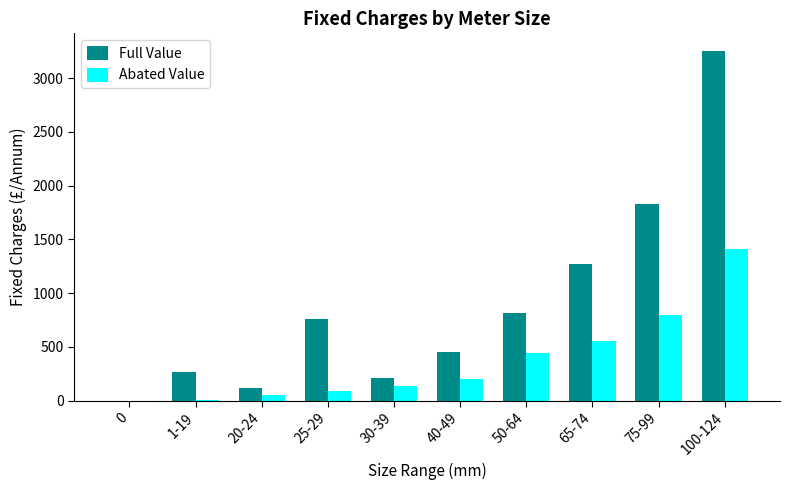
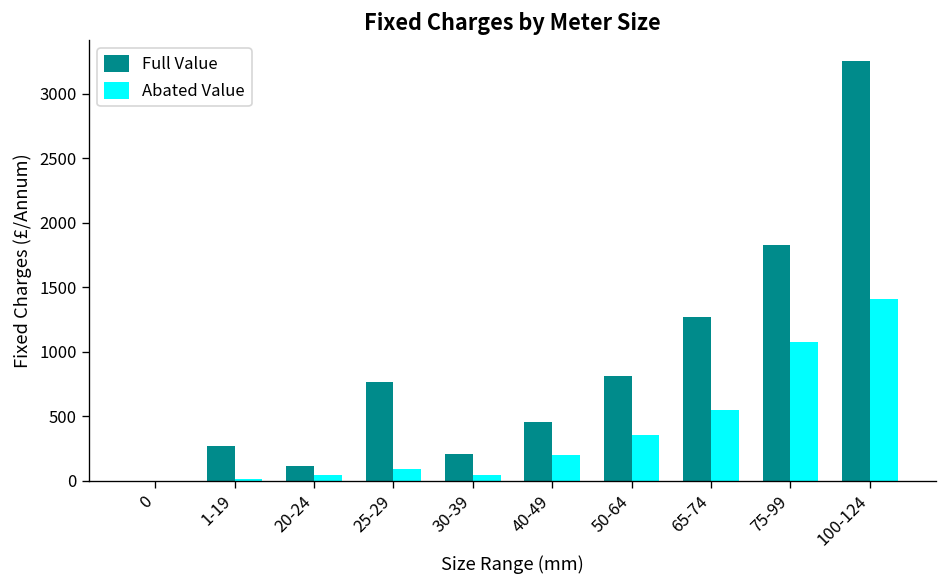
Abated Value, 30-39: 140 -> 50
Abated Value, 50-64: 450 -> 350
Abated Value, 75-99: 790 -> 1080
